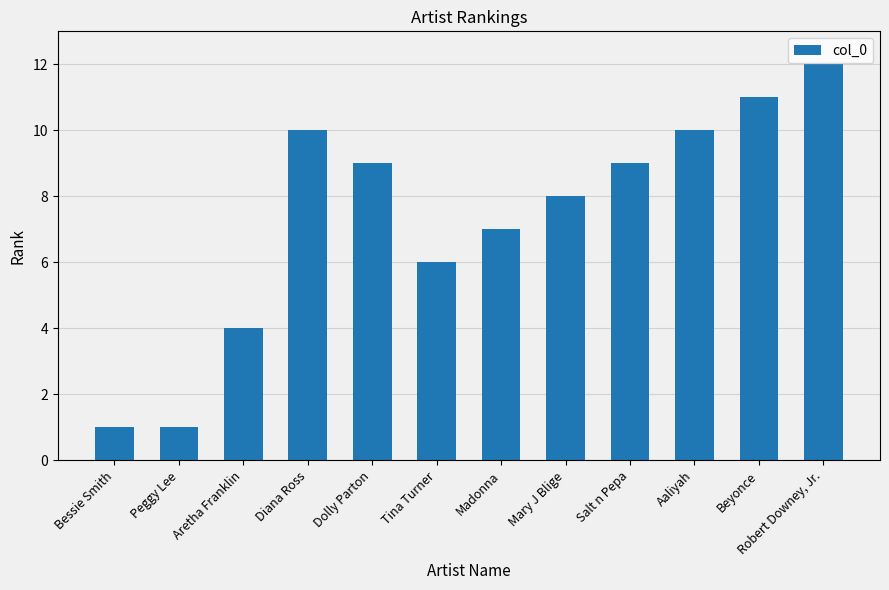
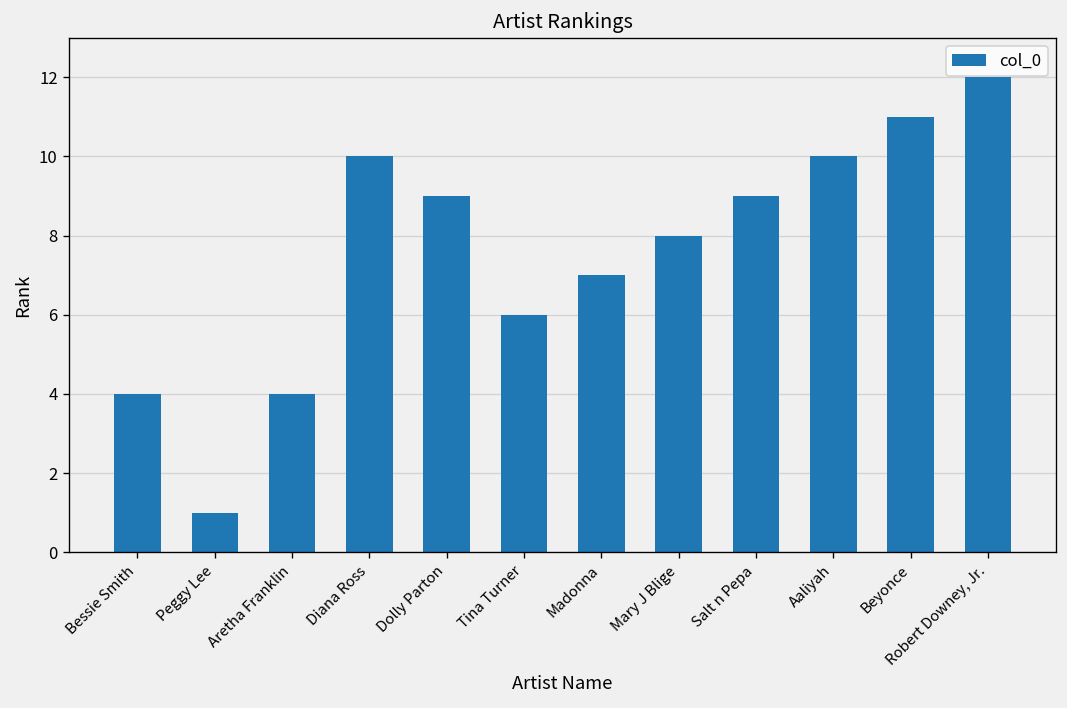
Bessie Smith: 1 -> 4
